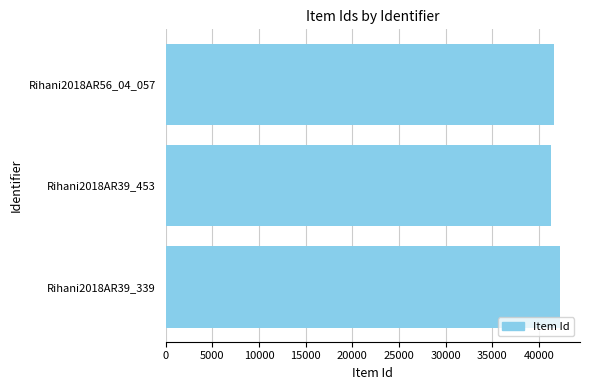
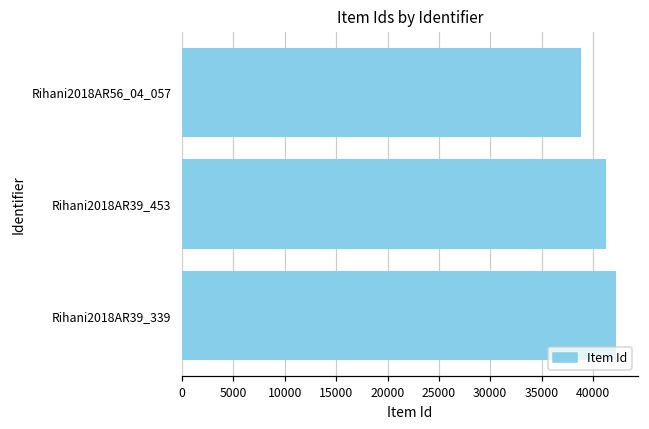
Rihani2018AR56_04_057: 42000 -> 39000
